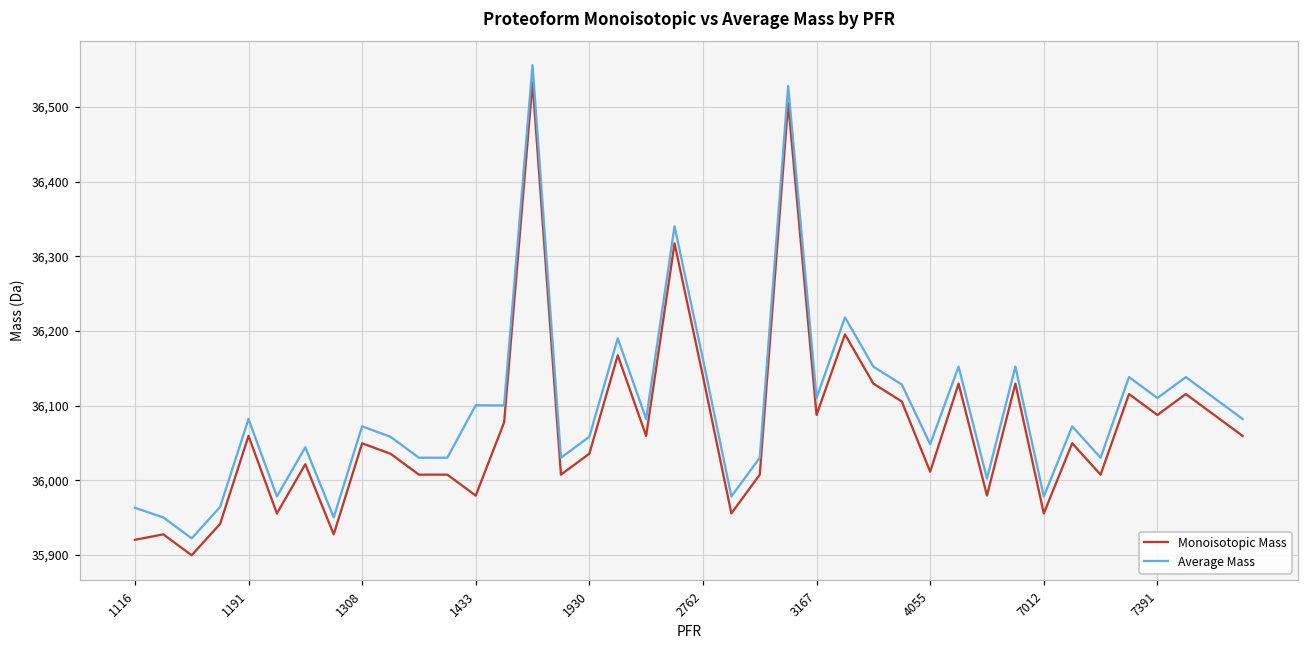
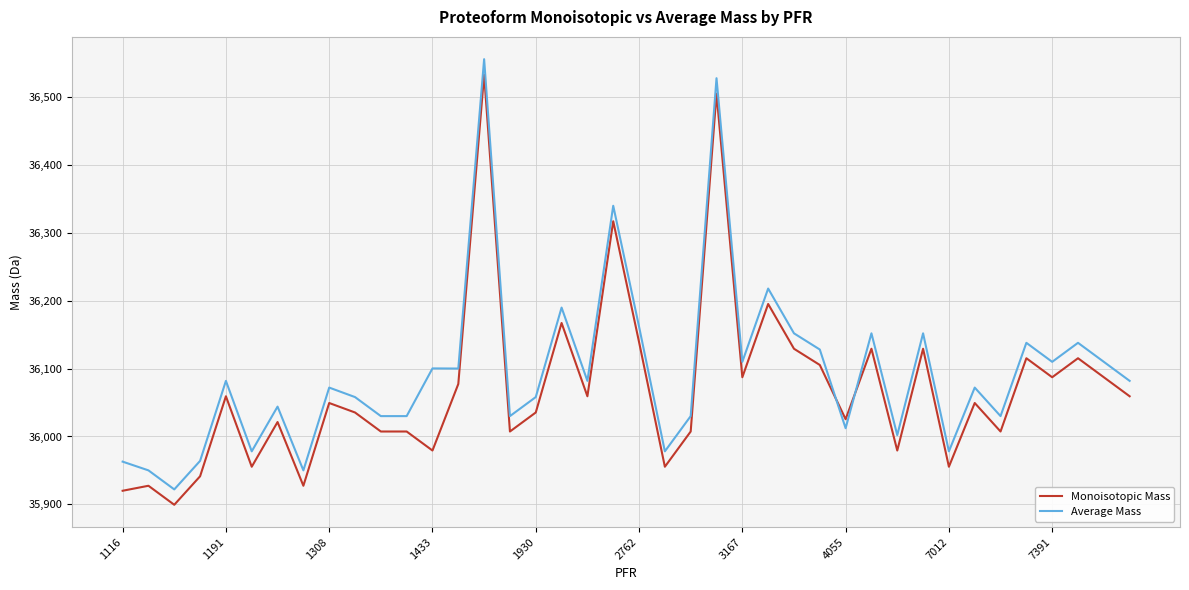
Monoisotopic Mass, 4055: 36,010 -> 36,030
Average Mass, 4055: 36,050 -> 36,010
